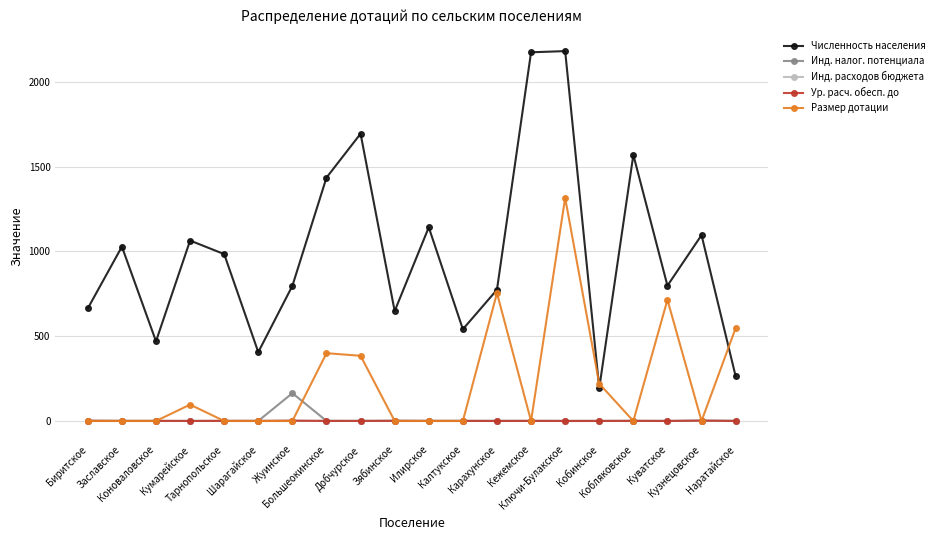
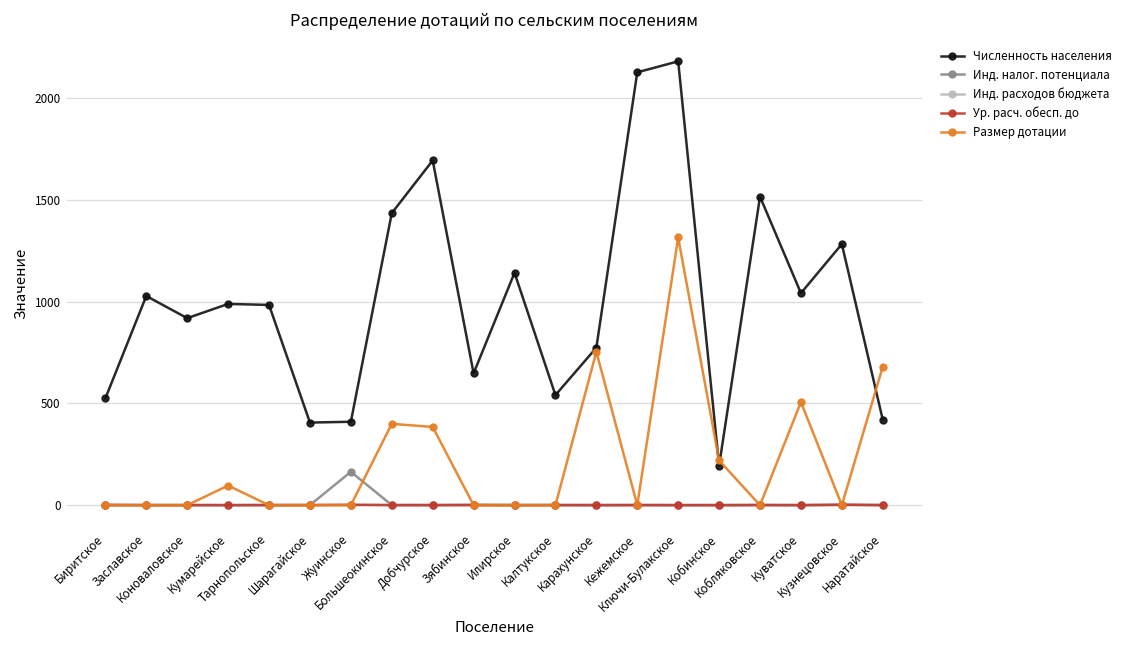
Численность населения, Биритское: 660 -> 530
Численность населения, Коноваловское: 470 -> 920
Численность населения, Кумарейское: 1060 -> 990
Численность населения, Жуинское: 800 -> 410
Численность населения, Кежемское: 2170 -> 2130
Численность населения, Кобляковское: 1570 -> 1520
Численность населения, Куватское: 800 -> 1040
Размер дотации, Куватское: 710 -> 510
Численность населения, Кузнецовское: 1100 -> 1280
Численность населения, Наратайское: 260 -> 420
Размер дотации, Наратайское: 550 -> 680
